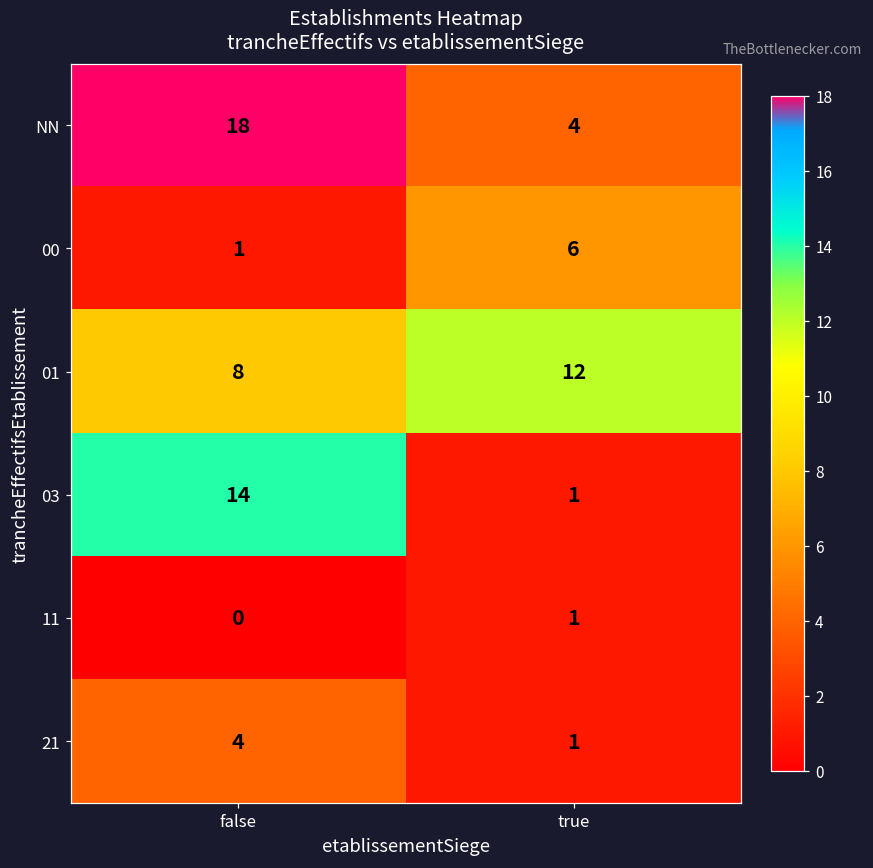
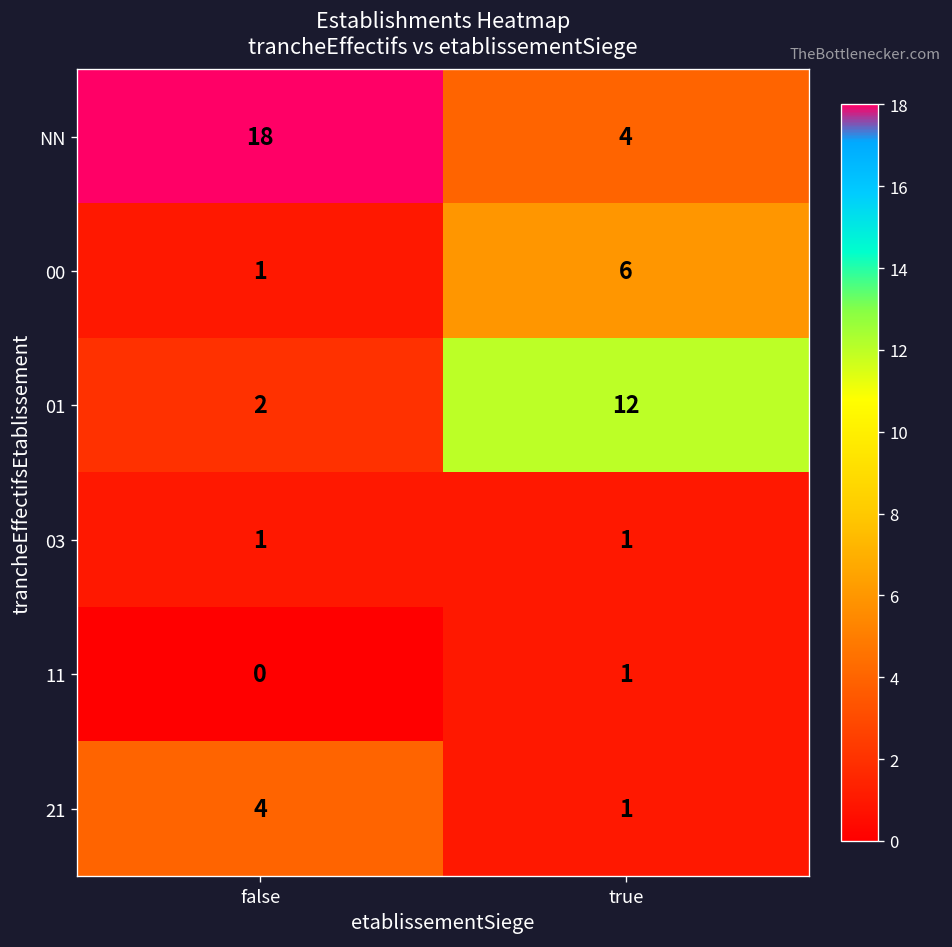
01, false: 8 -> 2
03, false: 14 -> 1
